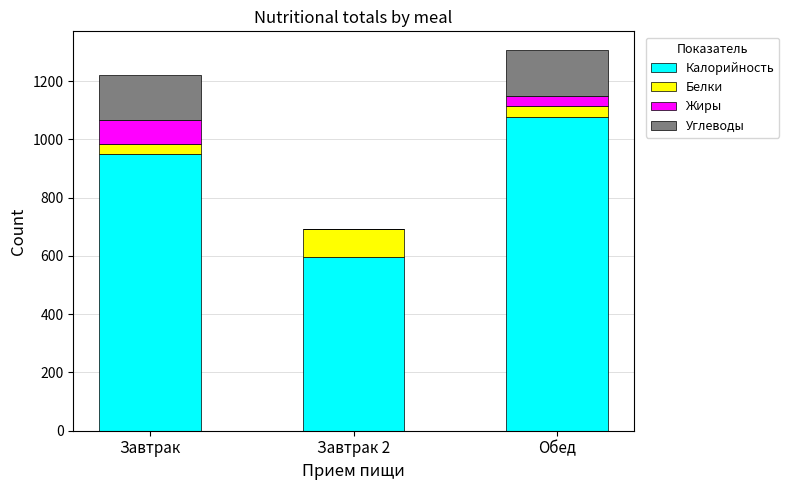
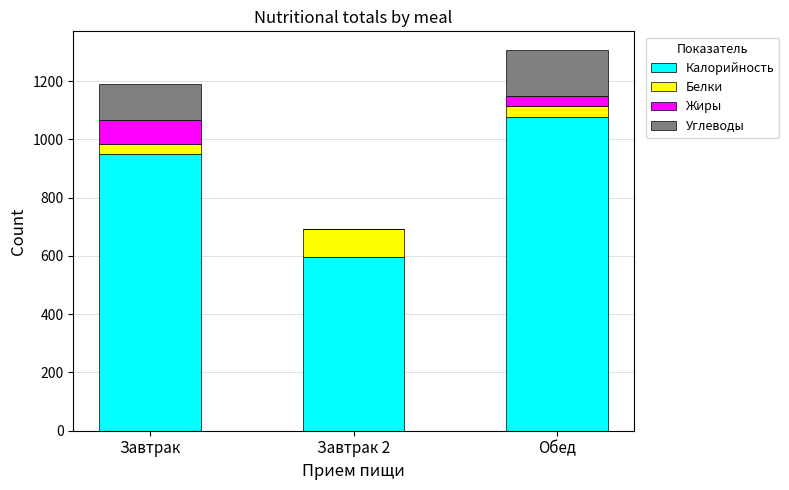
Углеводы, Завтрак: 150 -> 120
